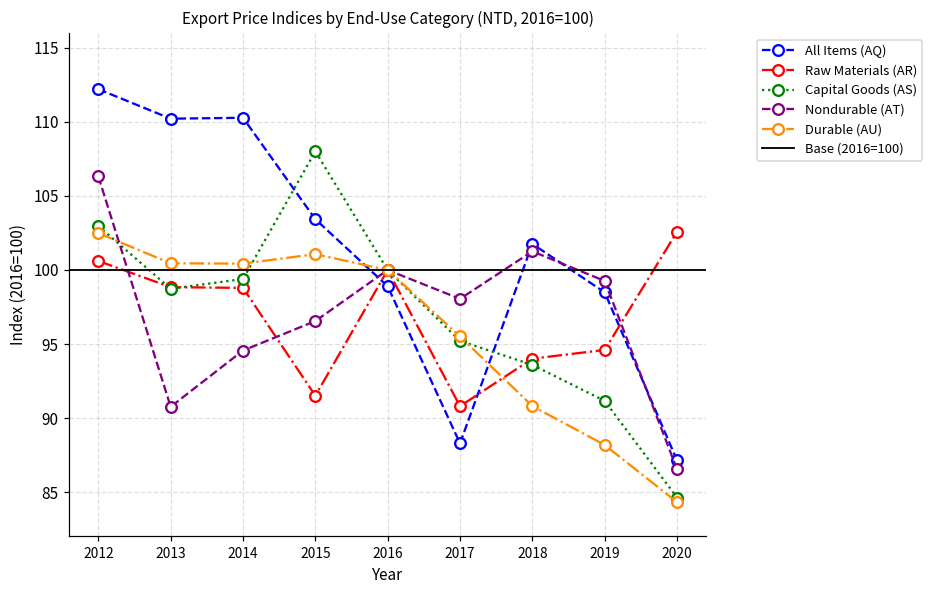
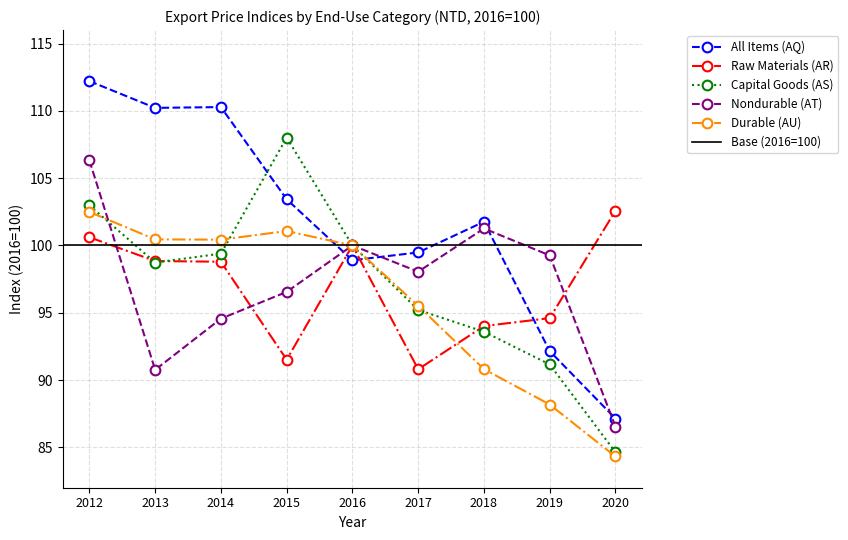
All Items (AQ), 2017: 88.3 -> 99.5
All Items (AQ), 2019: 98.5 -> 92.2
